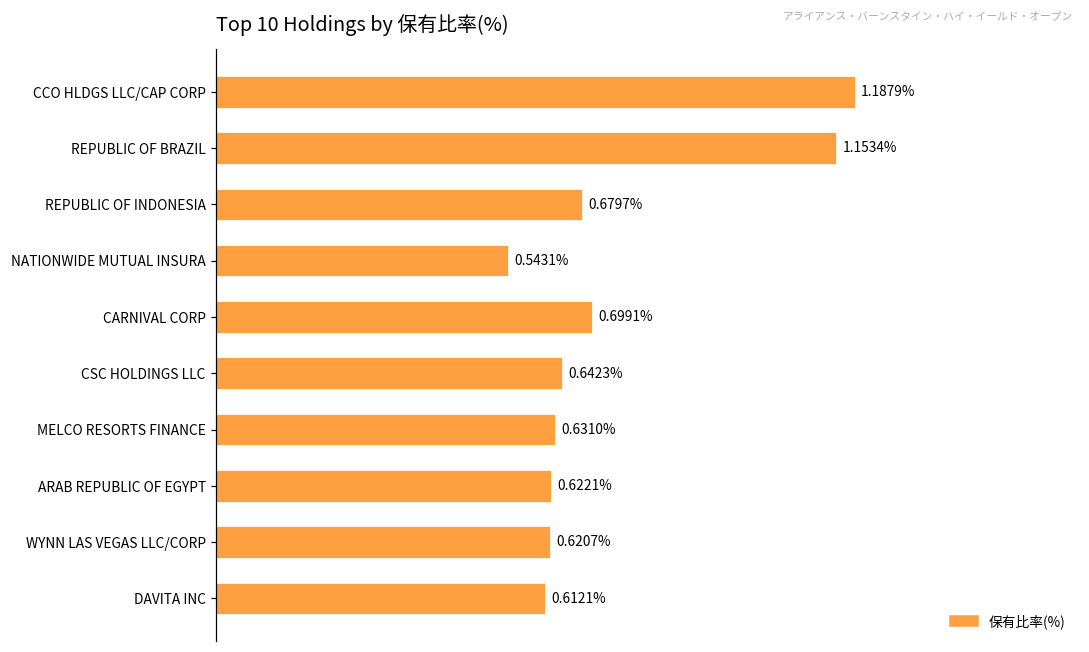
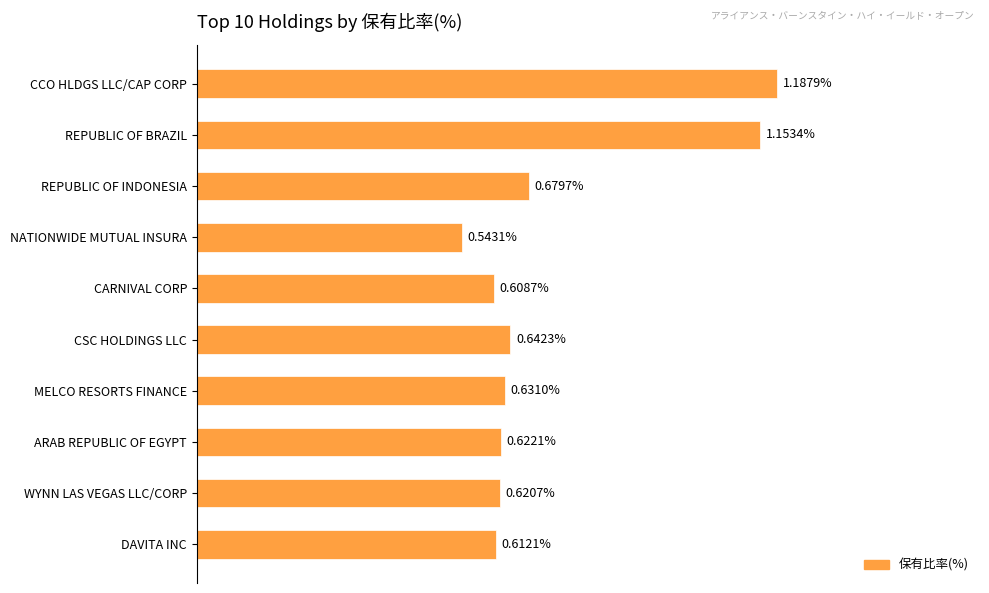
CARNIVAL CORP: 0.6991% -> 0.6087%
